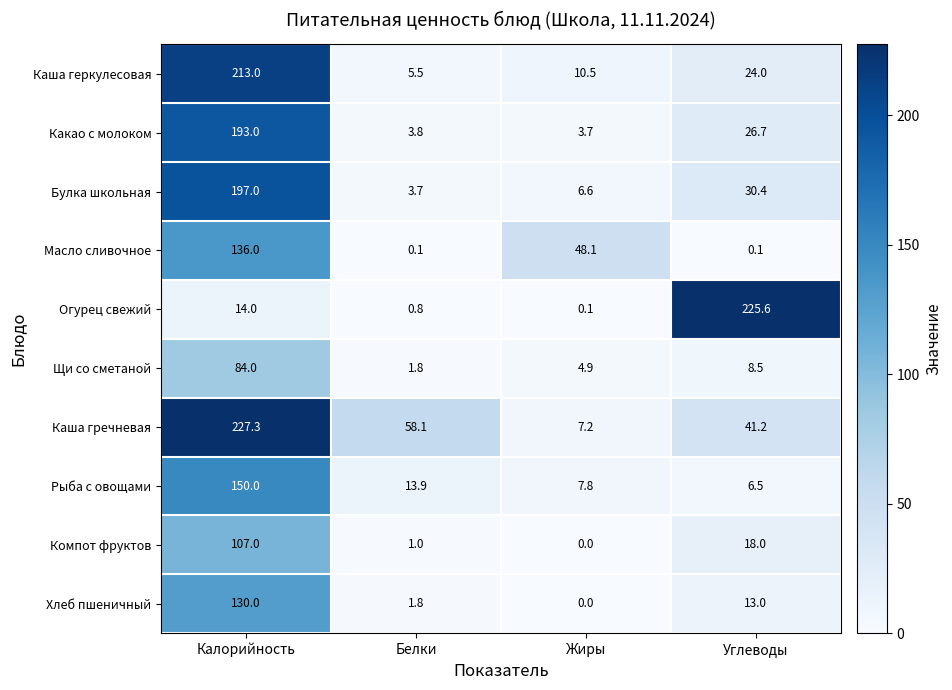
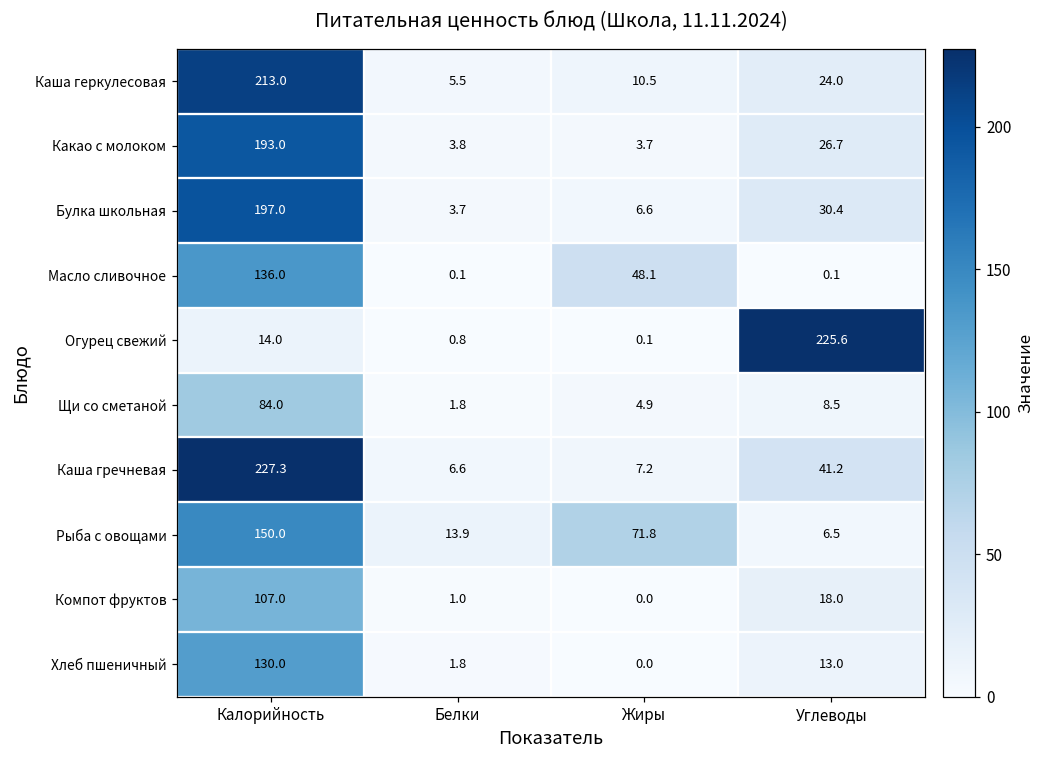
Каша гречневая, Белки: 58.1 -> 6.6
Рыба с овощами, Жиры: 7.8 -> 71.8
